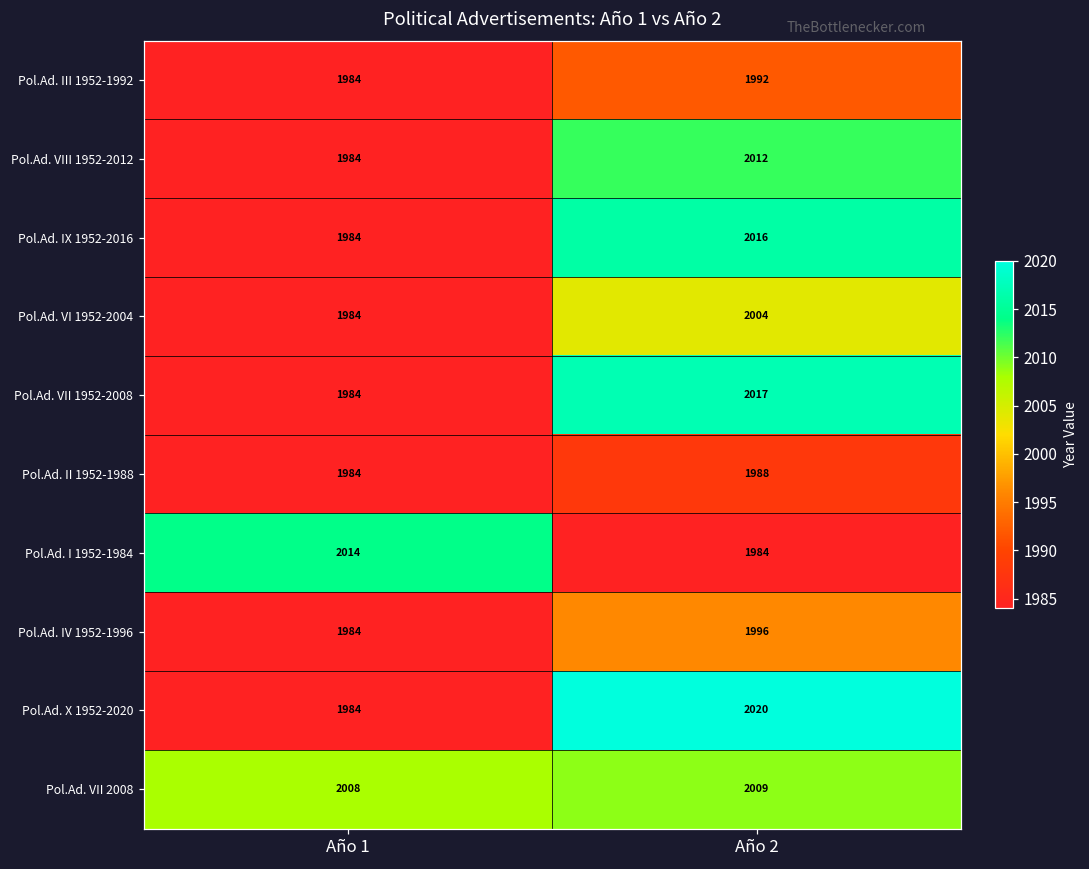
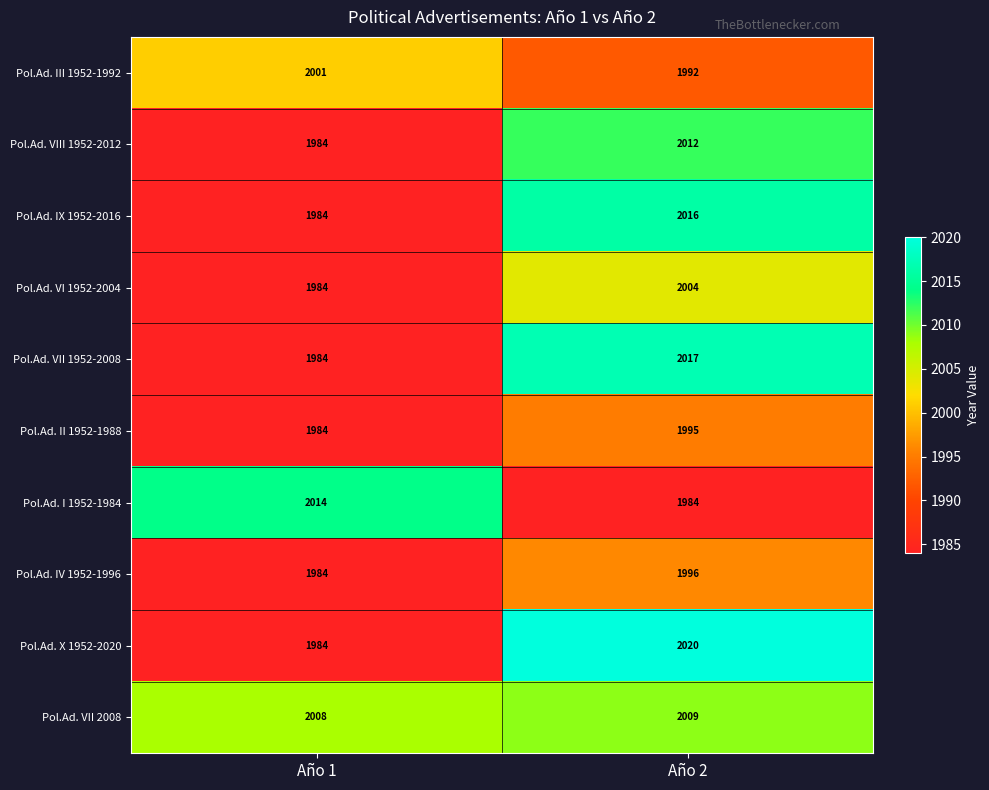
Pol.Ad. III 1952-1992, Año 1: 1984 -> 2001
Pol.Ad. II 1952-1988, Año 2: 1988 -> 1995
